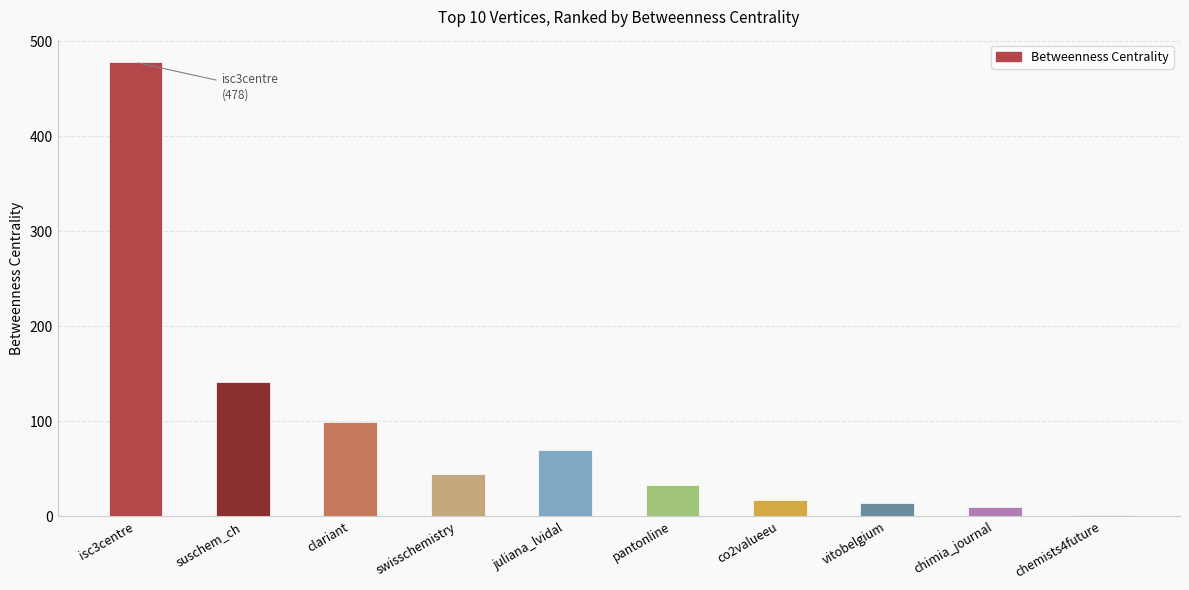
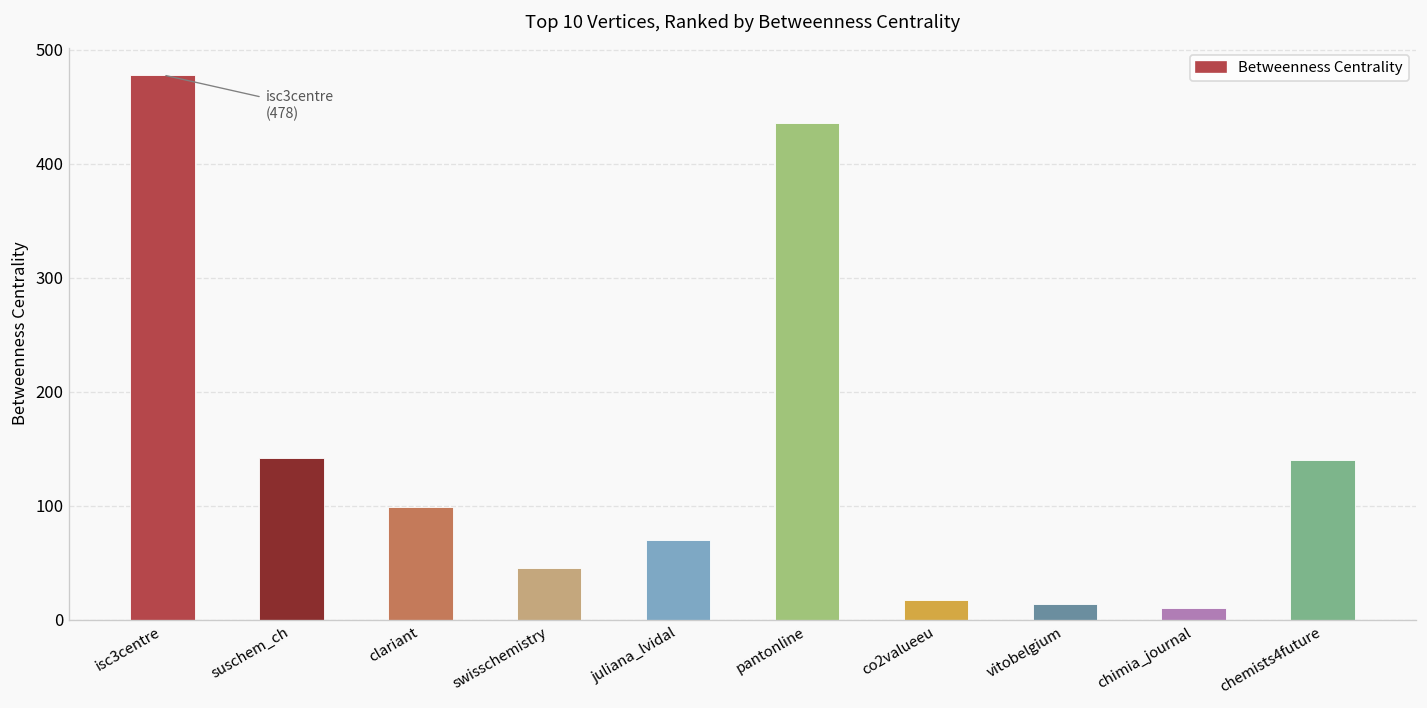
pantonline: 30 -> 440
chemists4future: 0 -> 140
